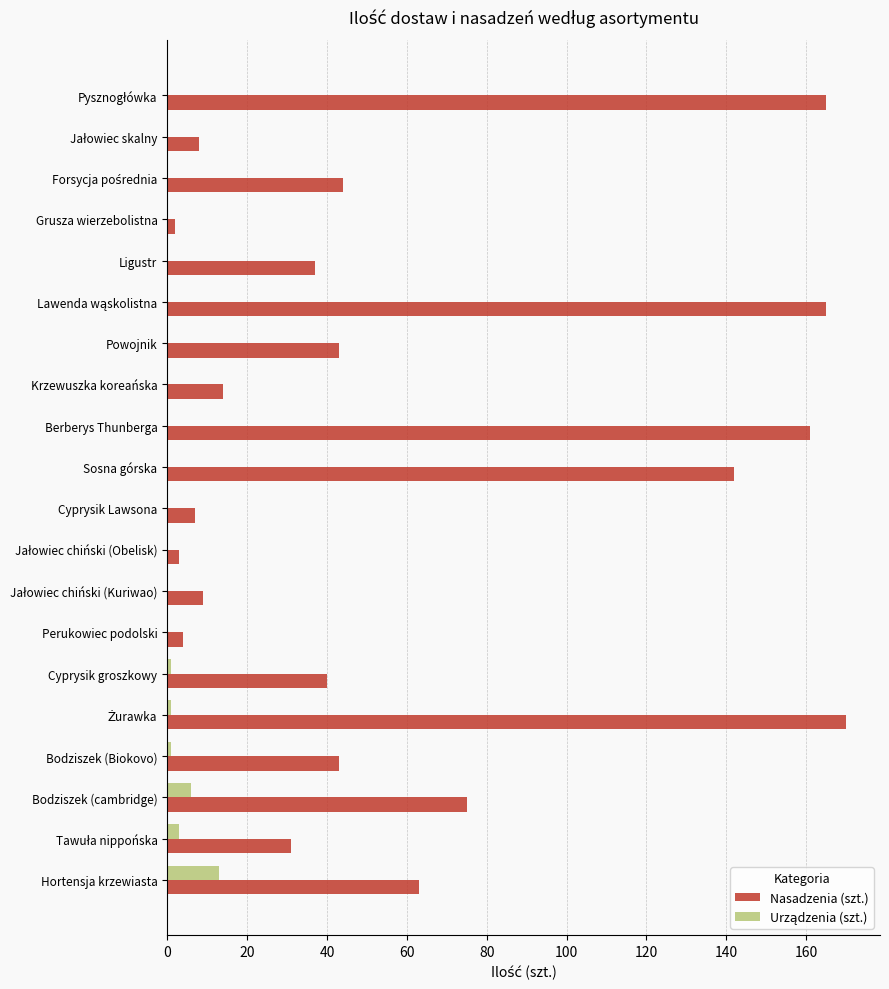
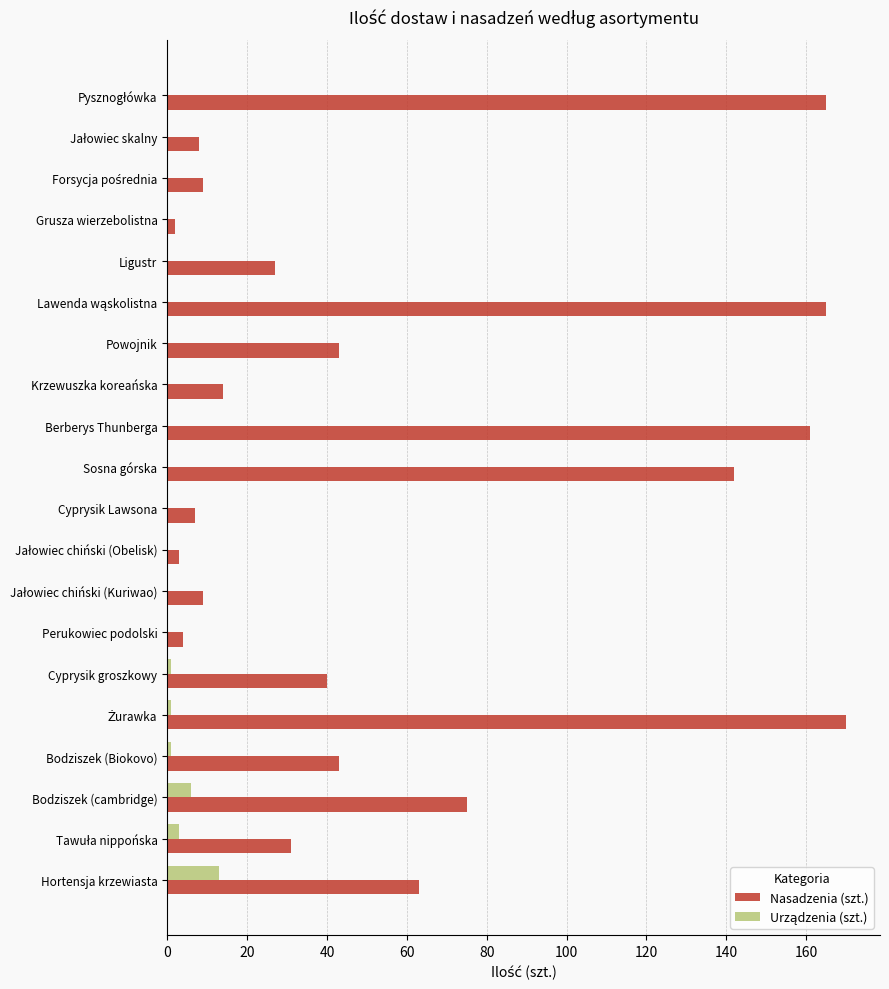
Nasadzenia (szt.), Forsycja pośrednia: 44 -> 9
Nasadzenia (szt.), Ligustr: 37 -> 27
